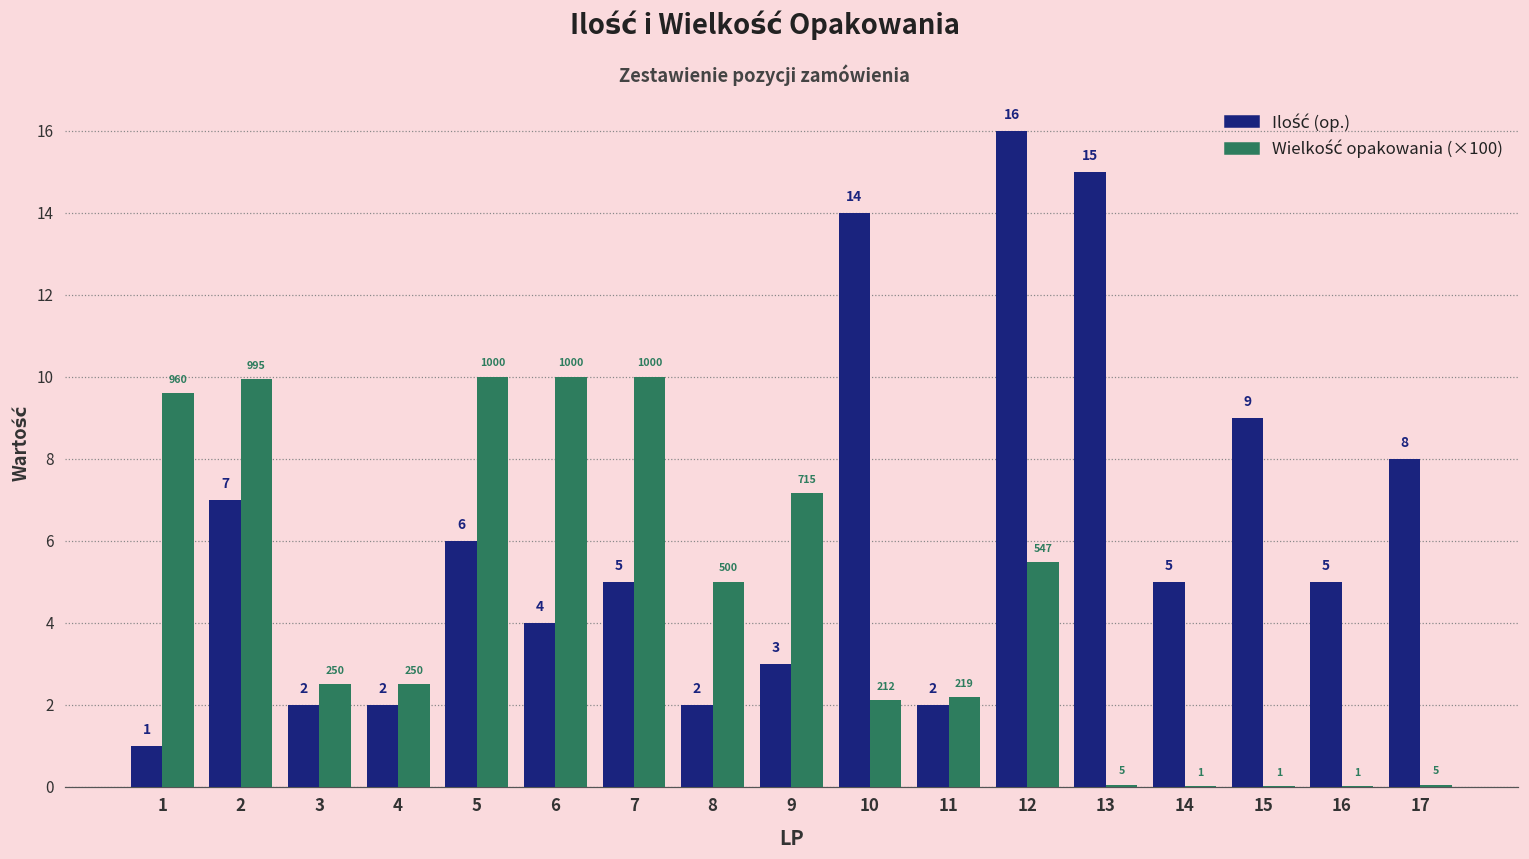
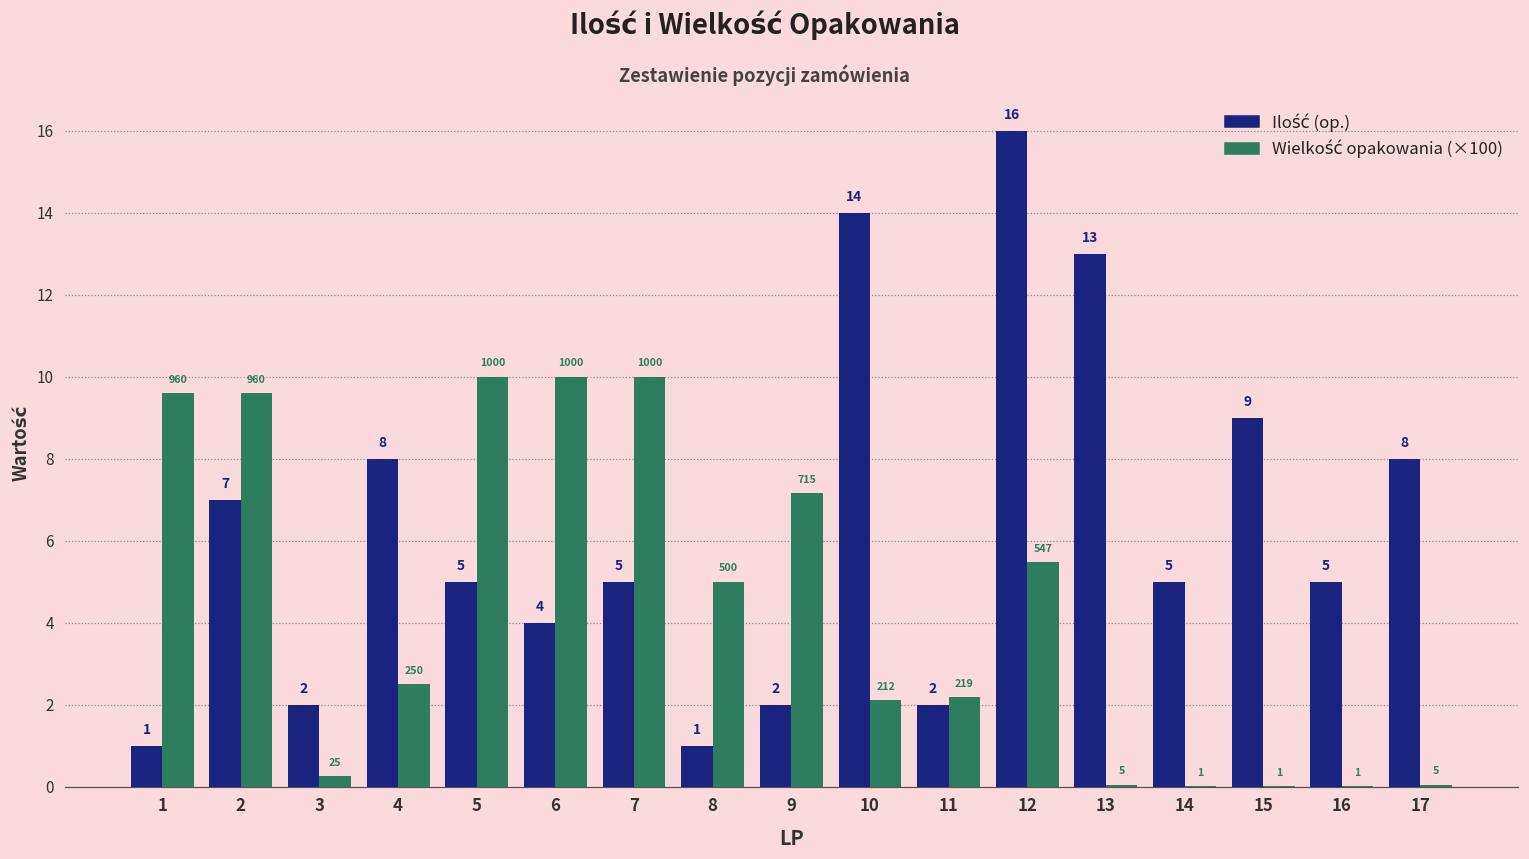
Wielkość opakowania (×100), 2: 995 -> 960
Wielkość opakowania (×100), 3: 250 -> 25
Ilość (op.), 4: 2 -> 8
Ilość (op.), 5: 6 -> 5
Ilość (op.), 8: 2 -> 1
Ilość (op.), 9: 3 -> 2
Ilość (op.), 13: 15 -> 13
